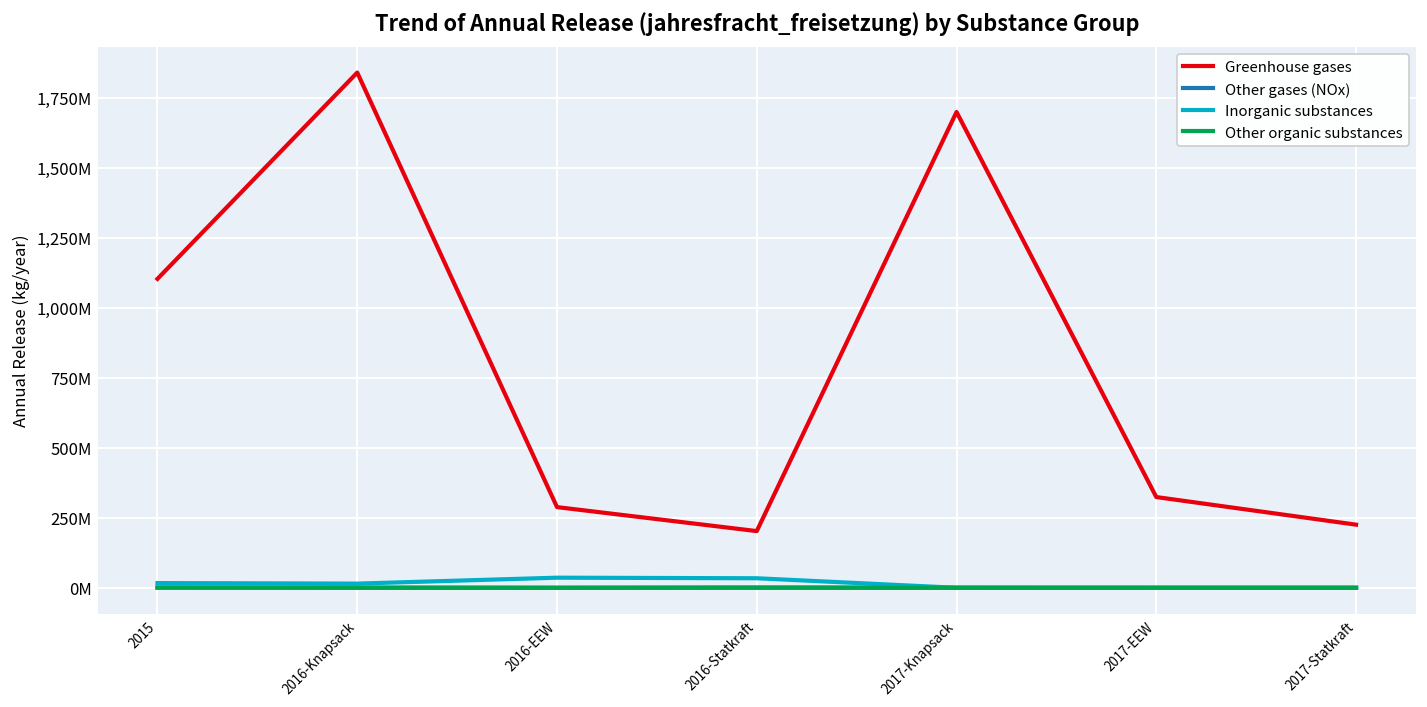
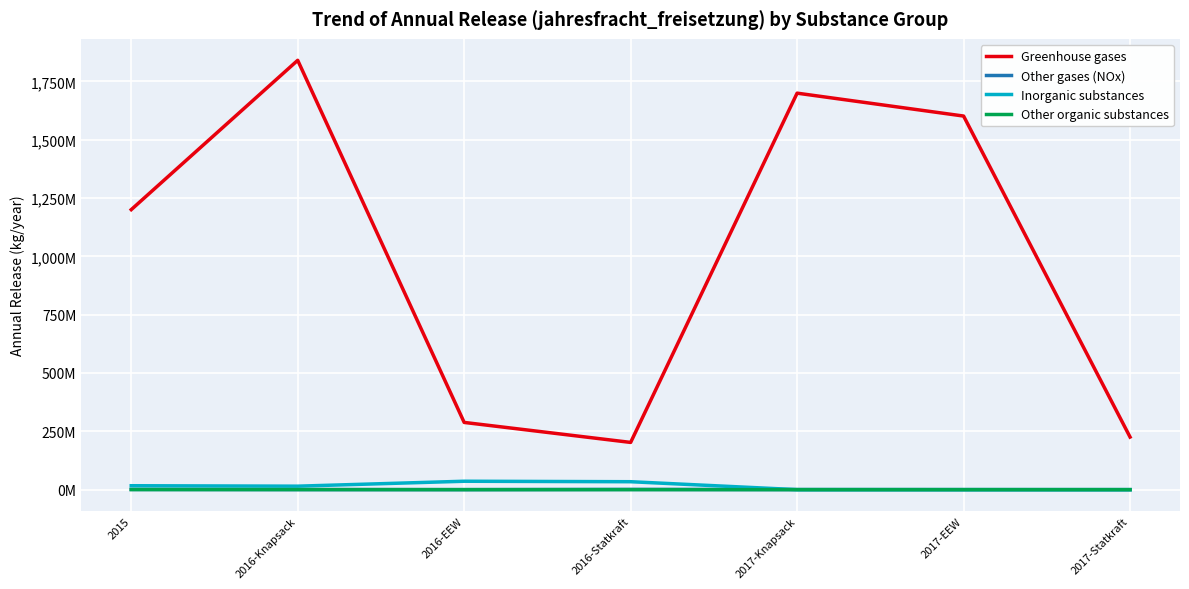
Greenhouse gases, 2015: 1,100,000,000 -> 1,200,000,000
Greenhouse gases, 2017-EEW: 320,000,000 -> 1,600,000,000
